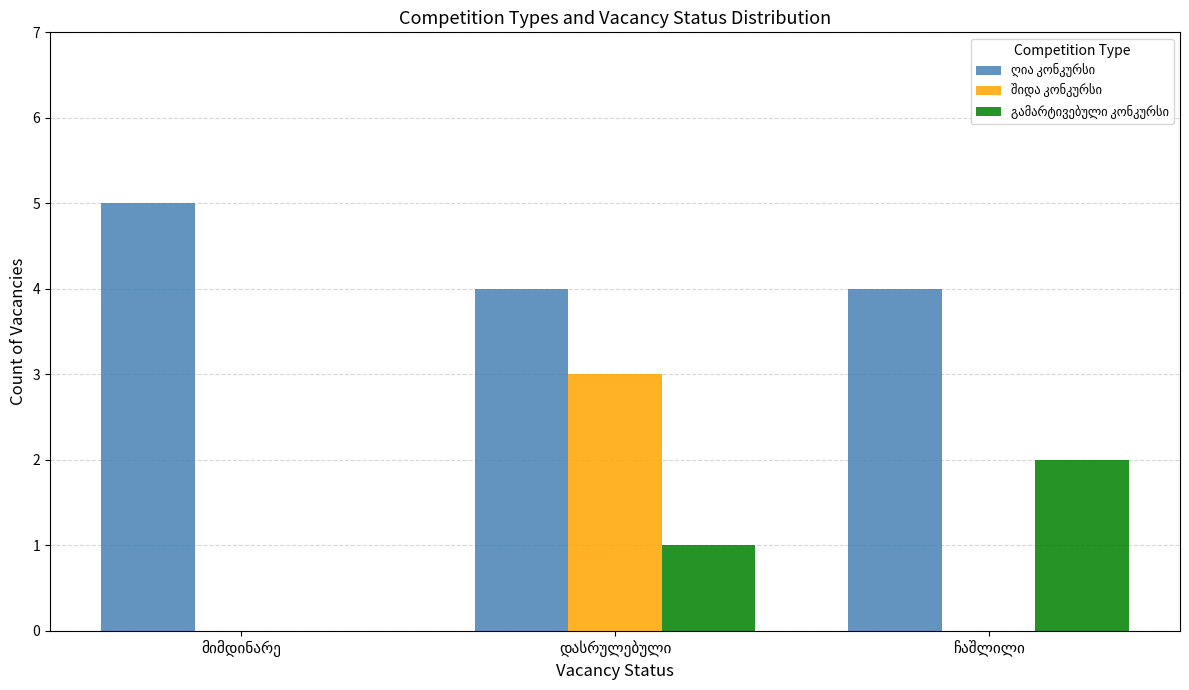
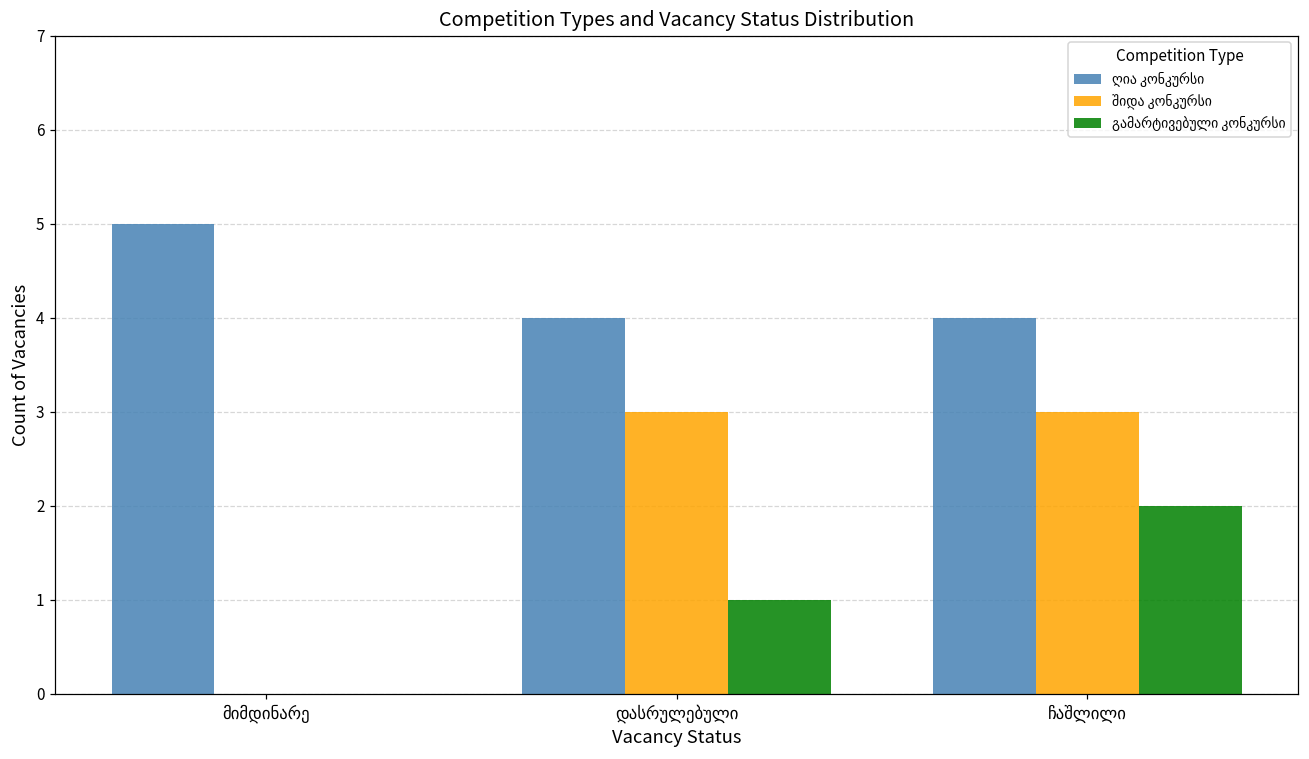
შიდა კონკურსი, ჩაშლილი: 0 -> 3
